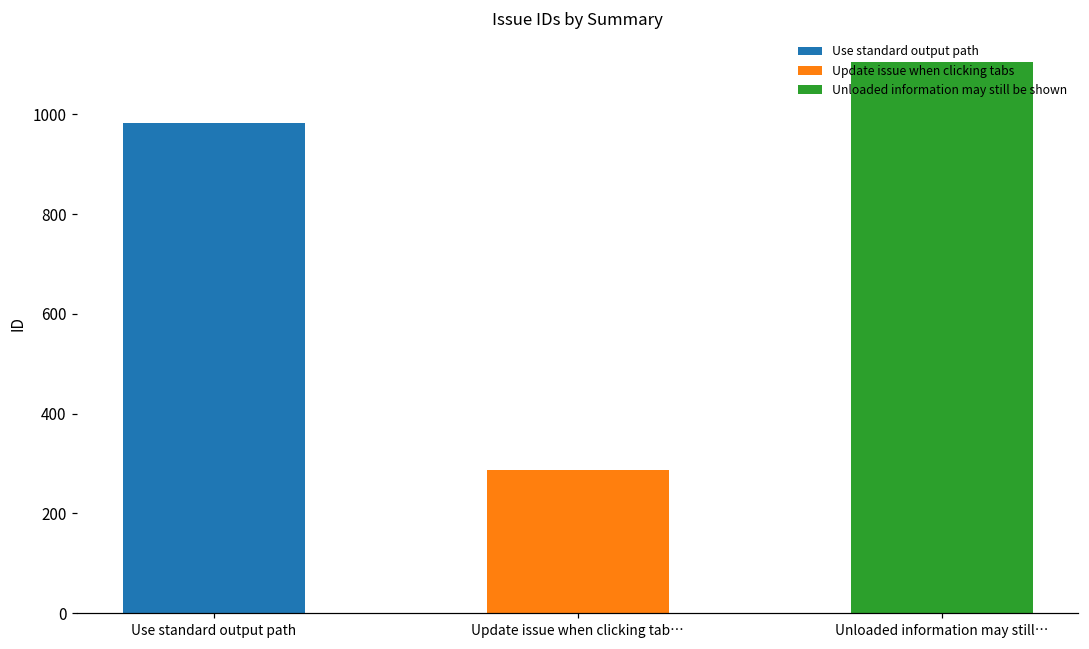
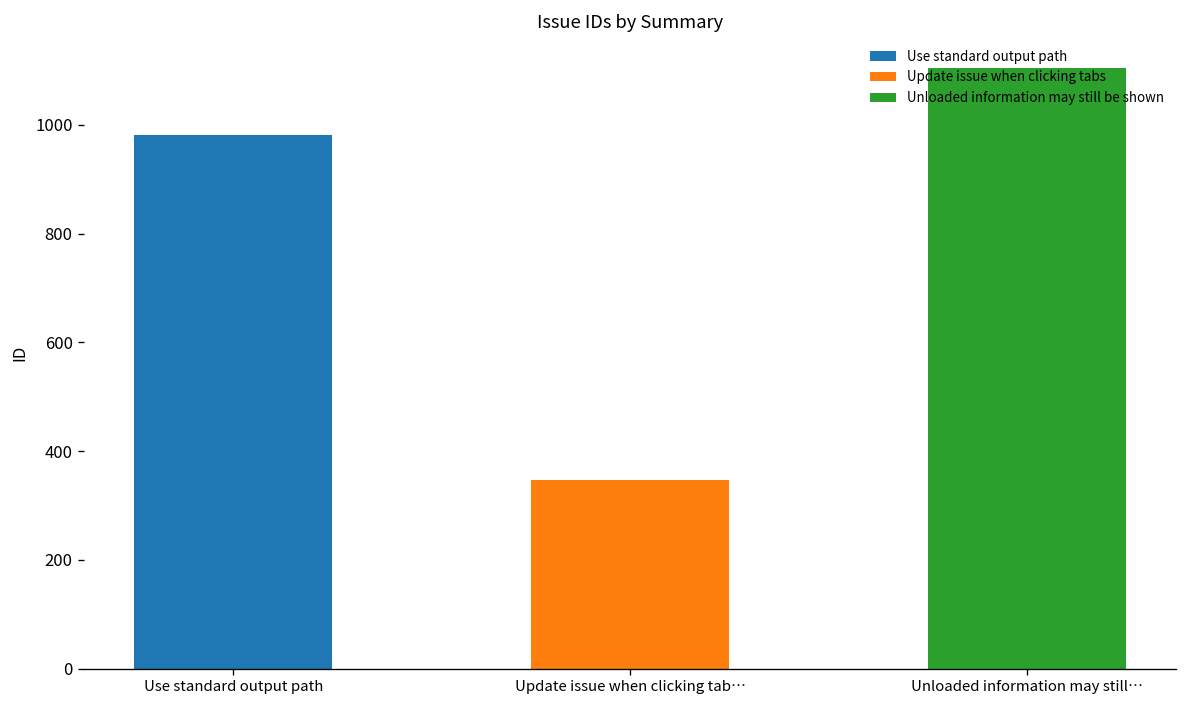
Update issue when clicking tab…: 290 -> 350
